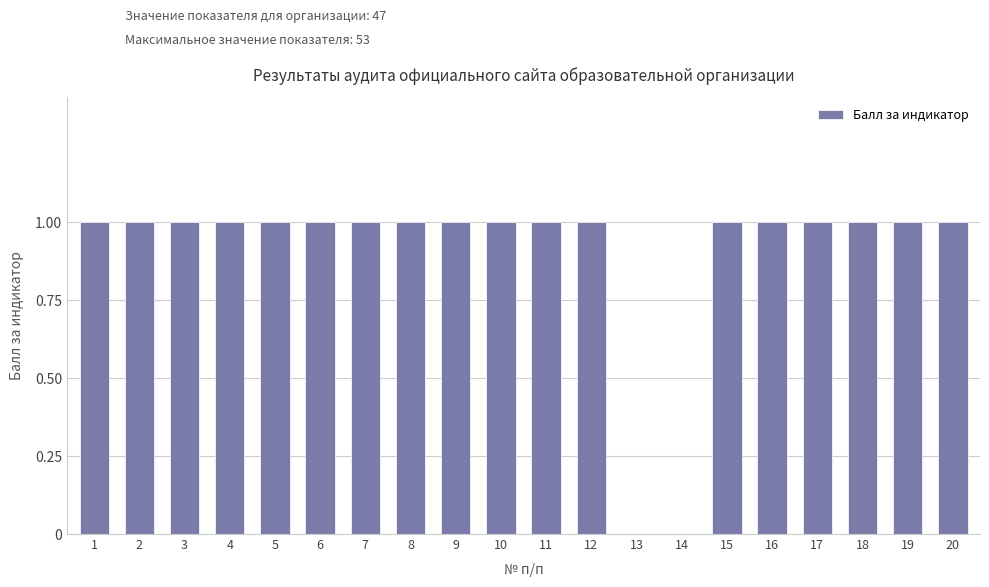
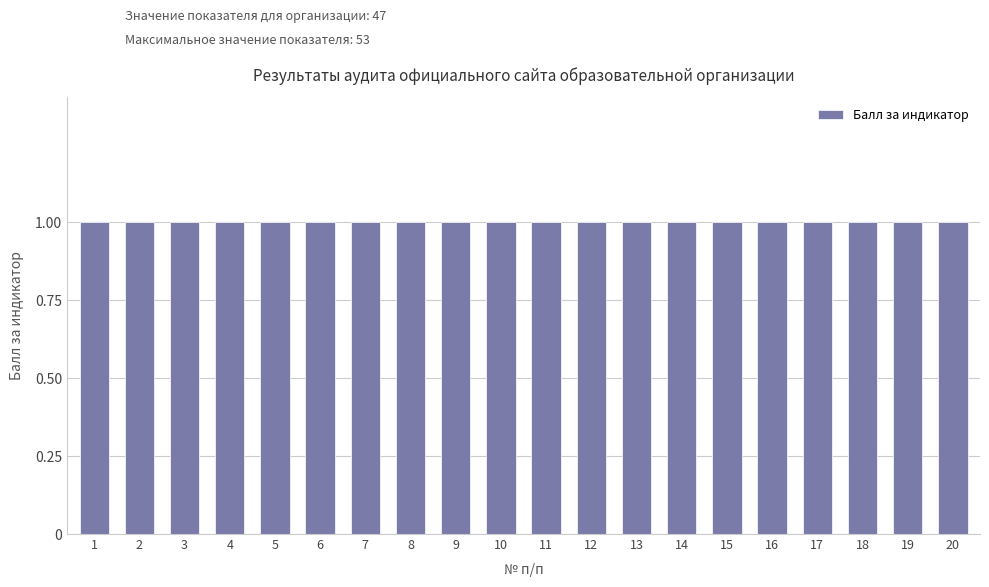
13: 0 -> 1
14: 0 -> 1
